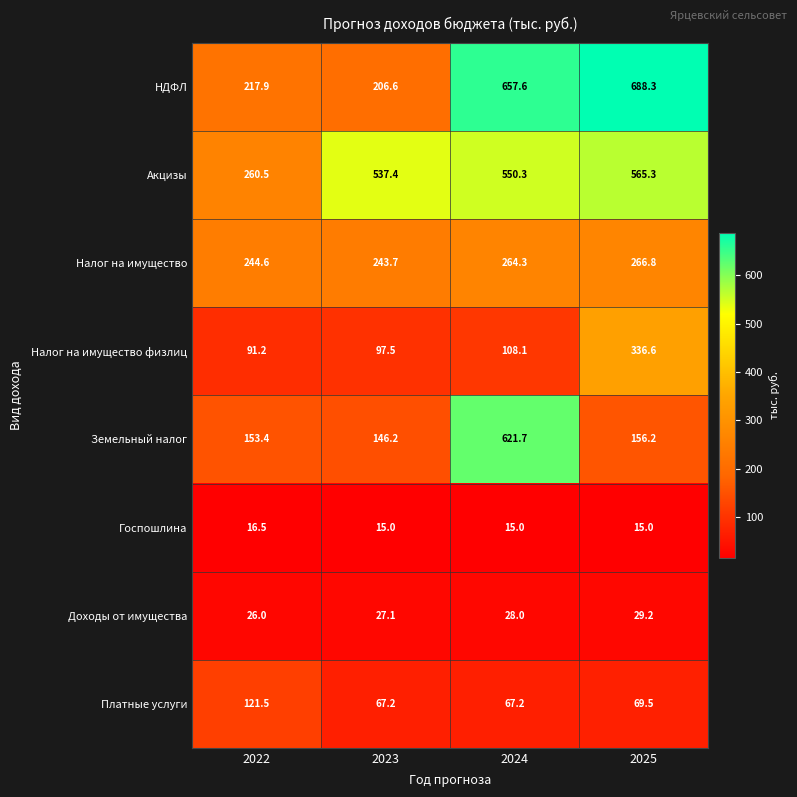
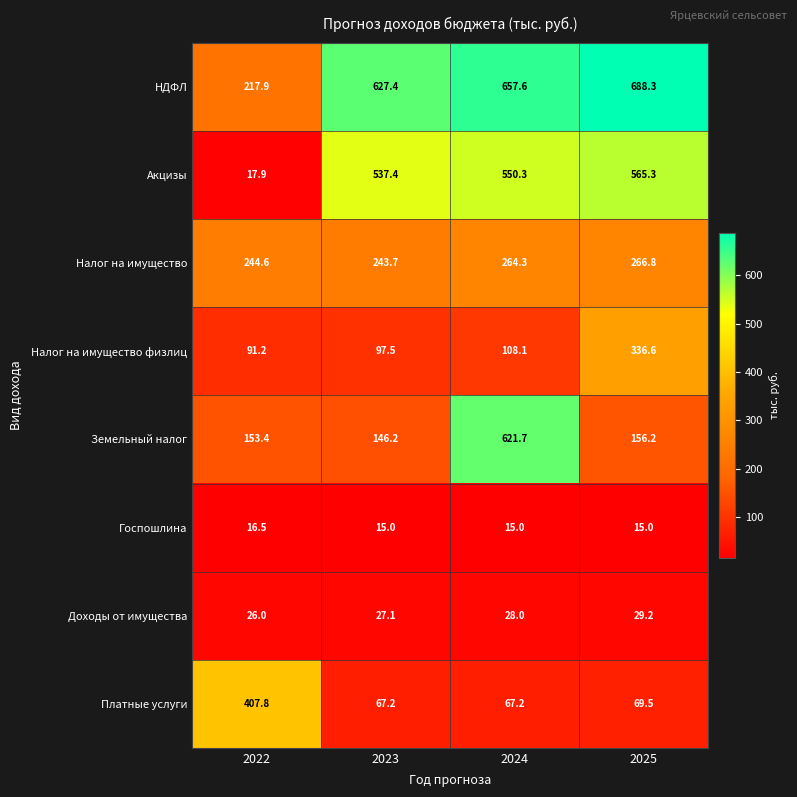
НДФЛ, 2023: 206.6 -> 627.4
Акцизы, 2022: 260.5 -> 17.9
Платные услуги, 2022: 121.5 -> 407.8
